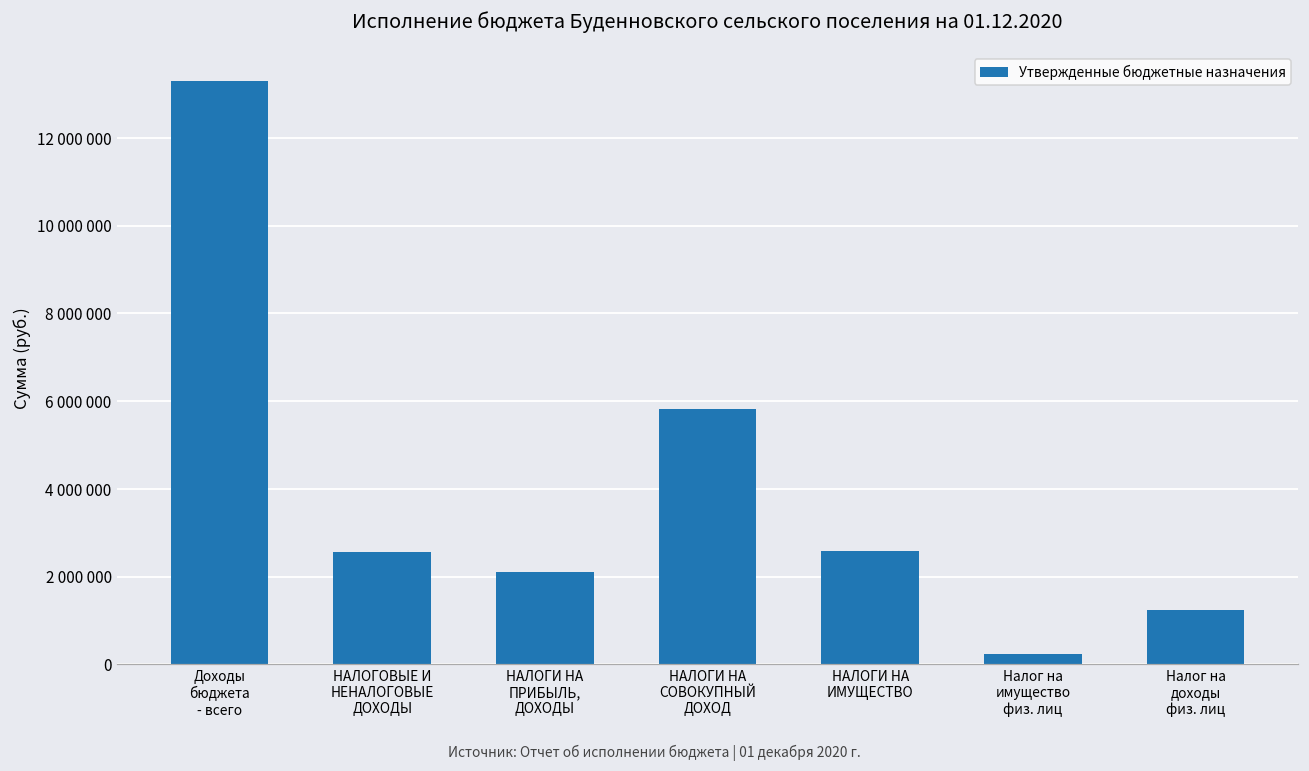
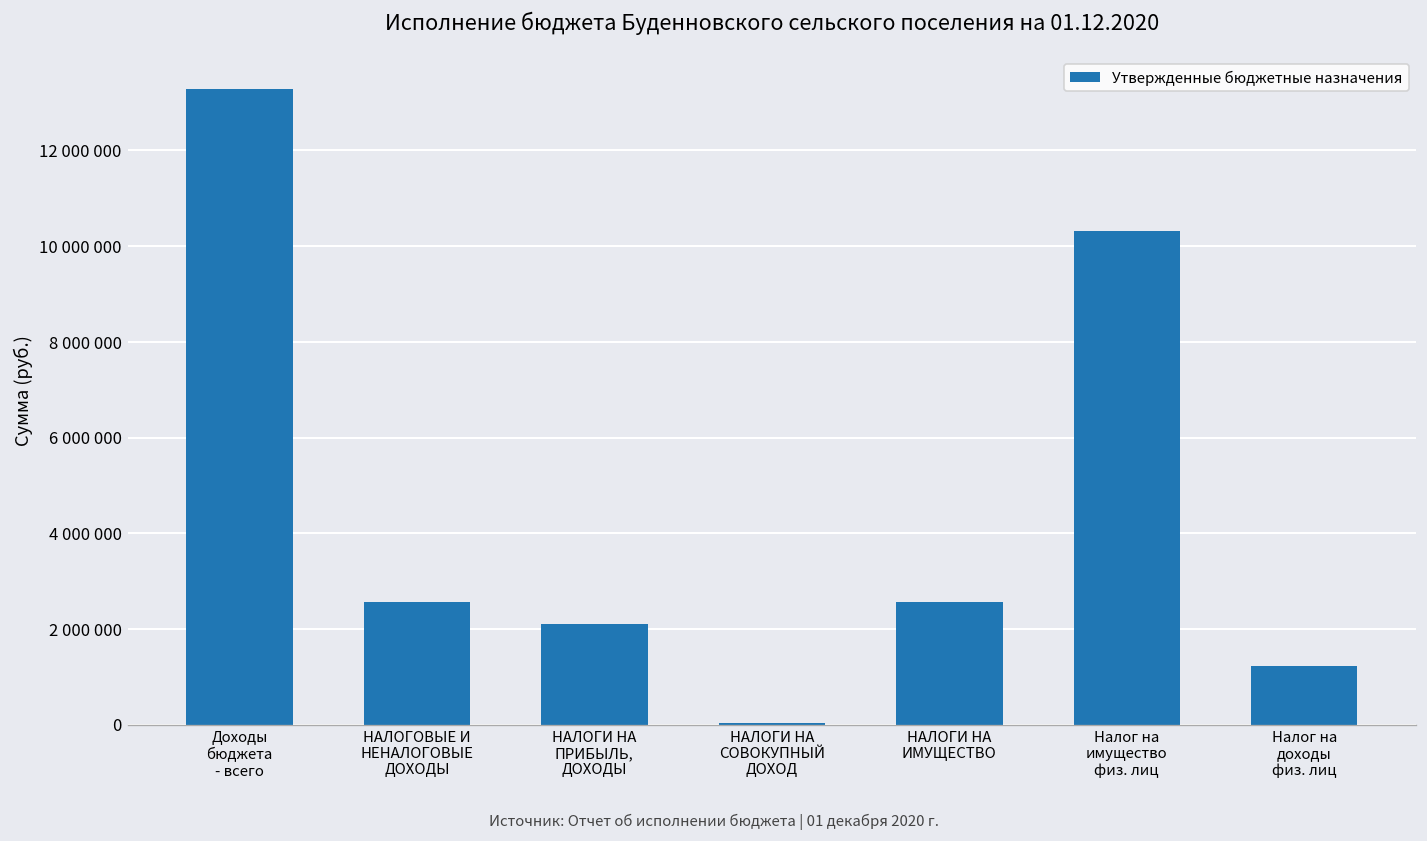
НАЛОГИ НА СОВОКУПНЫЙ ДОХОД: 5800000 -> 0
Налог на имущество физ. лиц: 200000 -> 10300000
